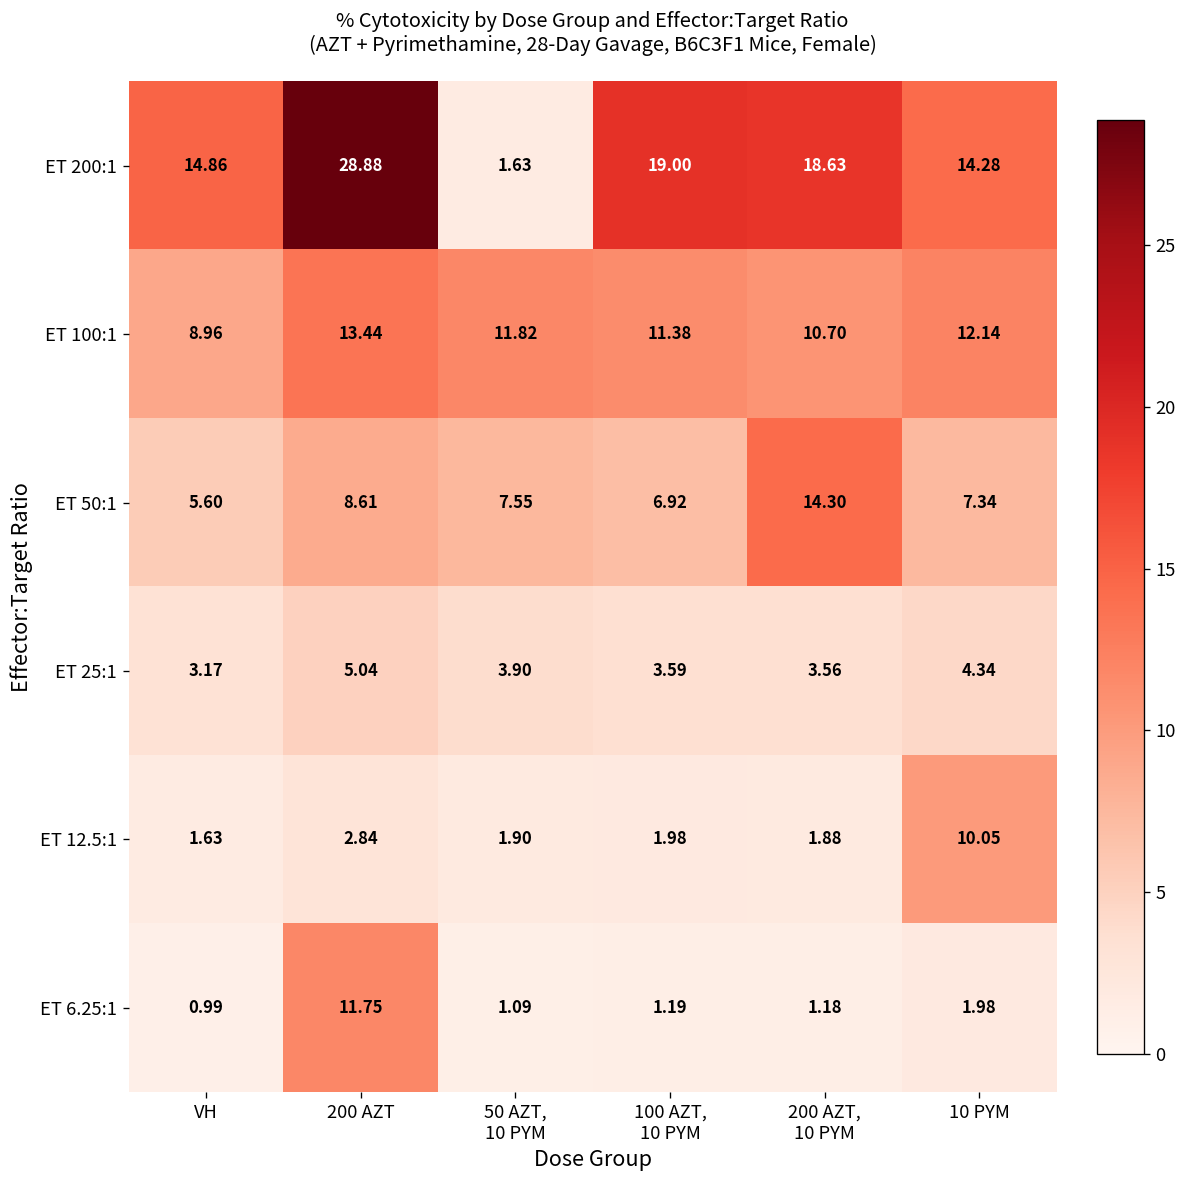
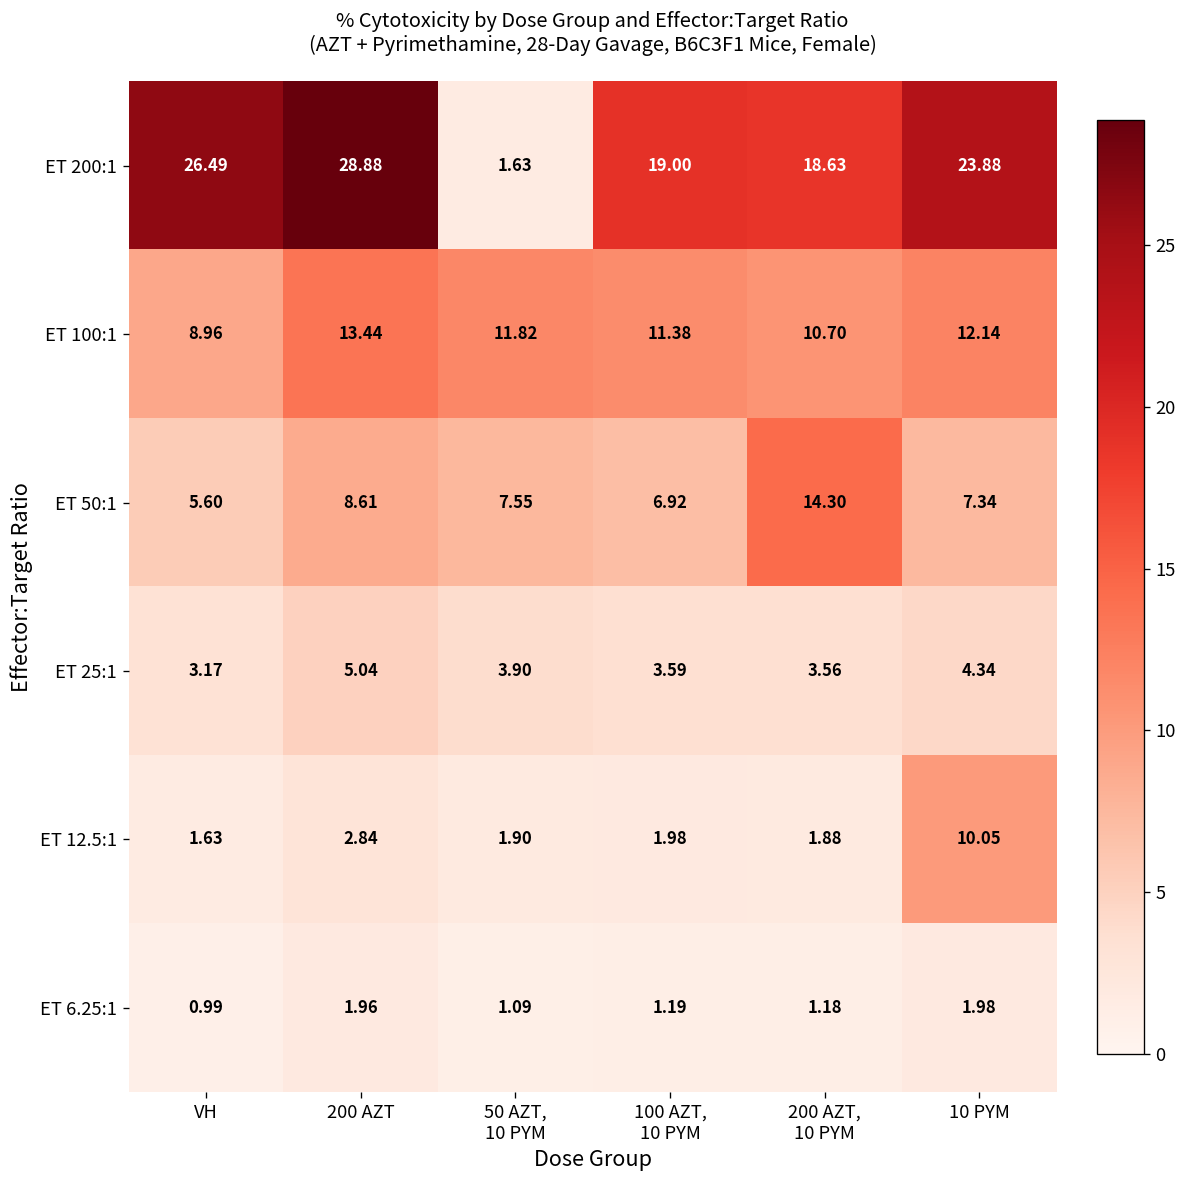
ET 200:1, VH: 14.86 -> 26.49
ET 200:1, 10 PYM: 14.28 -> 23.88
ET 6.25:1, 200 AZT: 11.75 -> 1.96
